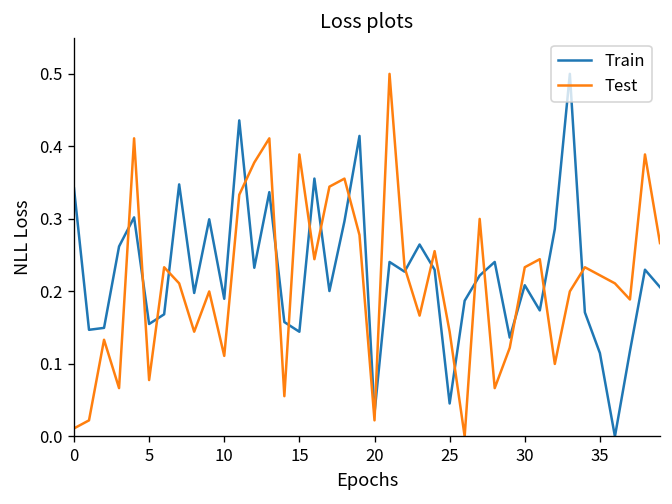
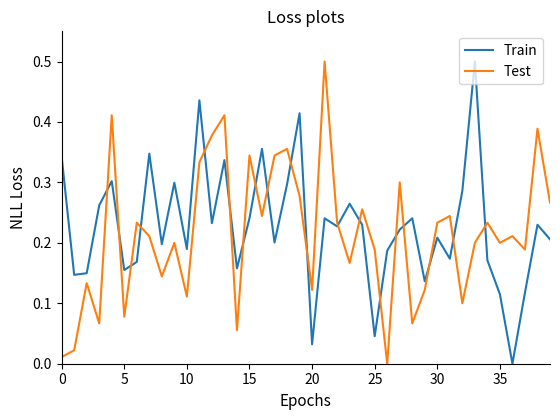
Train, 15: 0.14 -> 0.24
Test, 15: 0.39 -> 0.34
Test, 20: 0.02 -> 0.12
Test, 25: 0.14 -> 0.19
Test, 35: 0.22 -> 0.20
